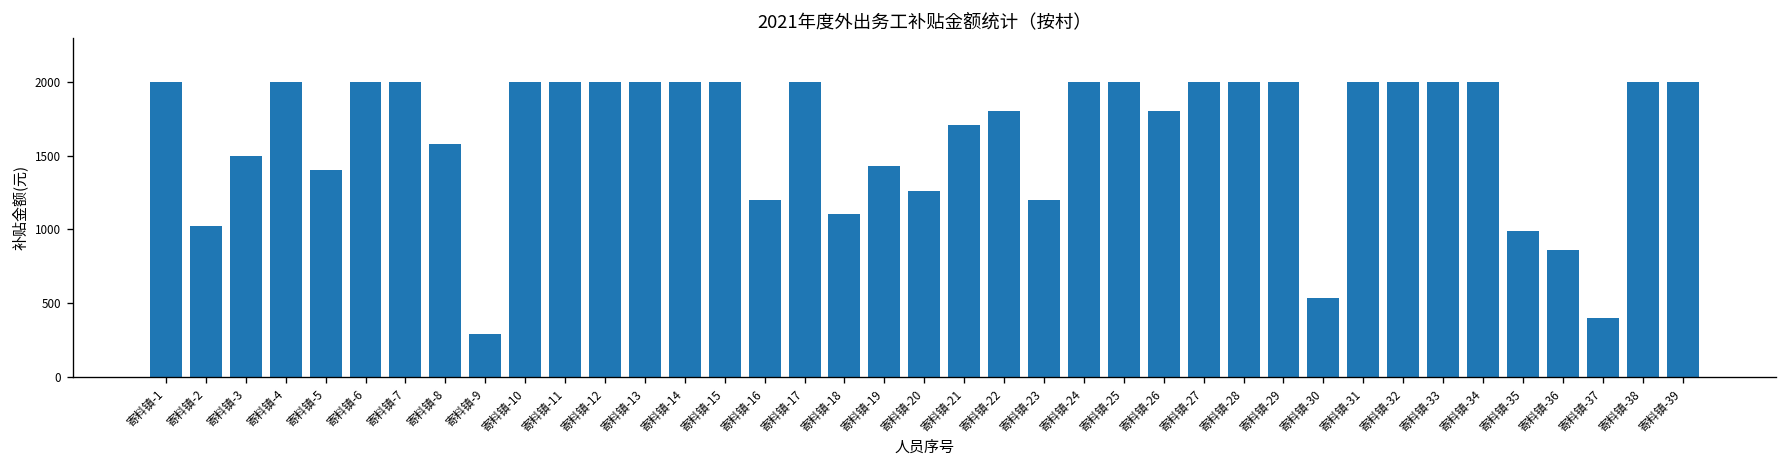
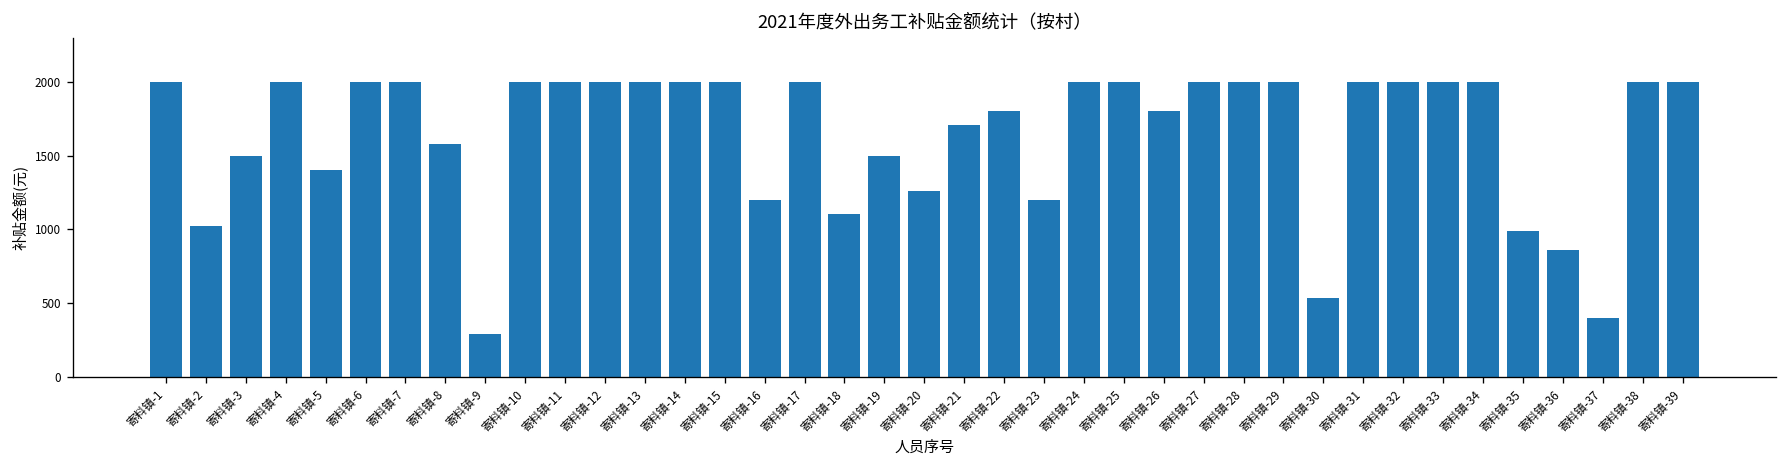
寄料镇-19: 1430 -> 1500
